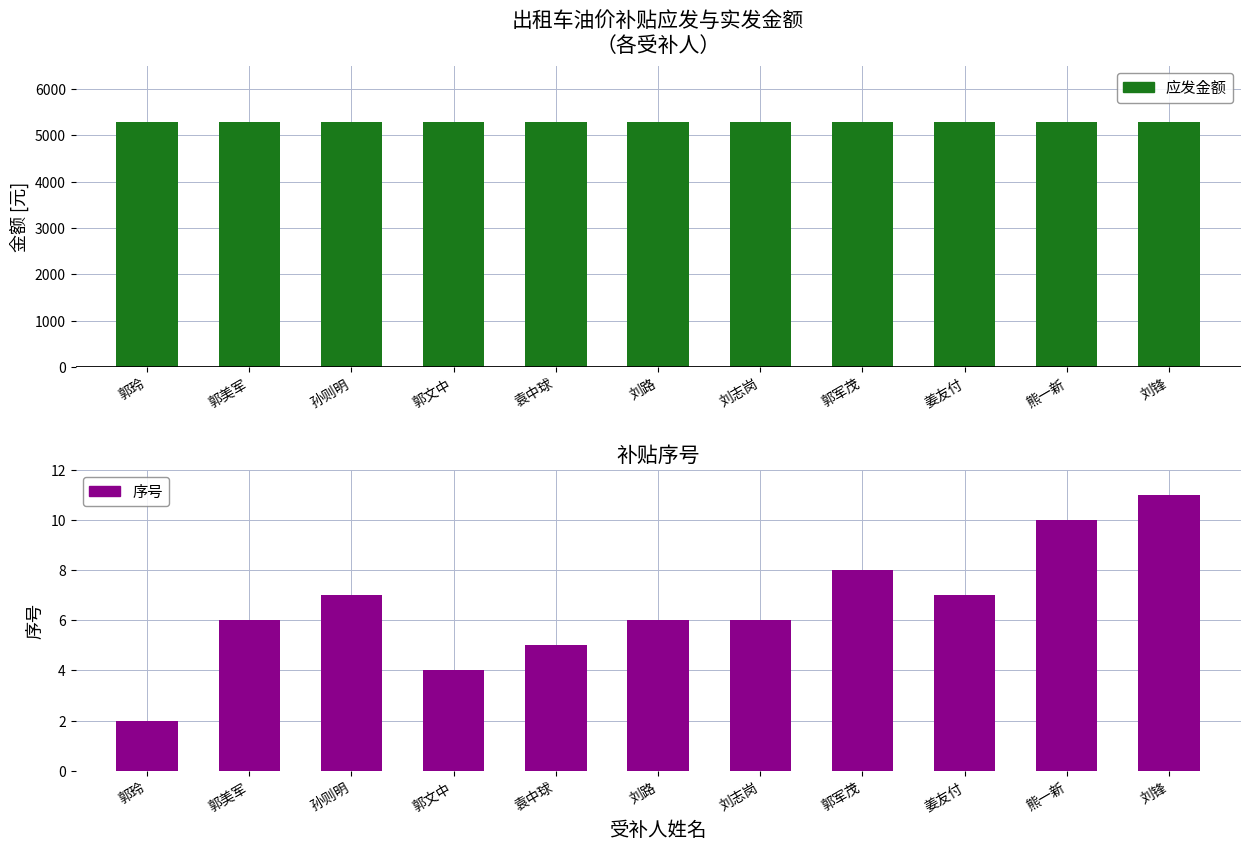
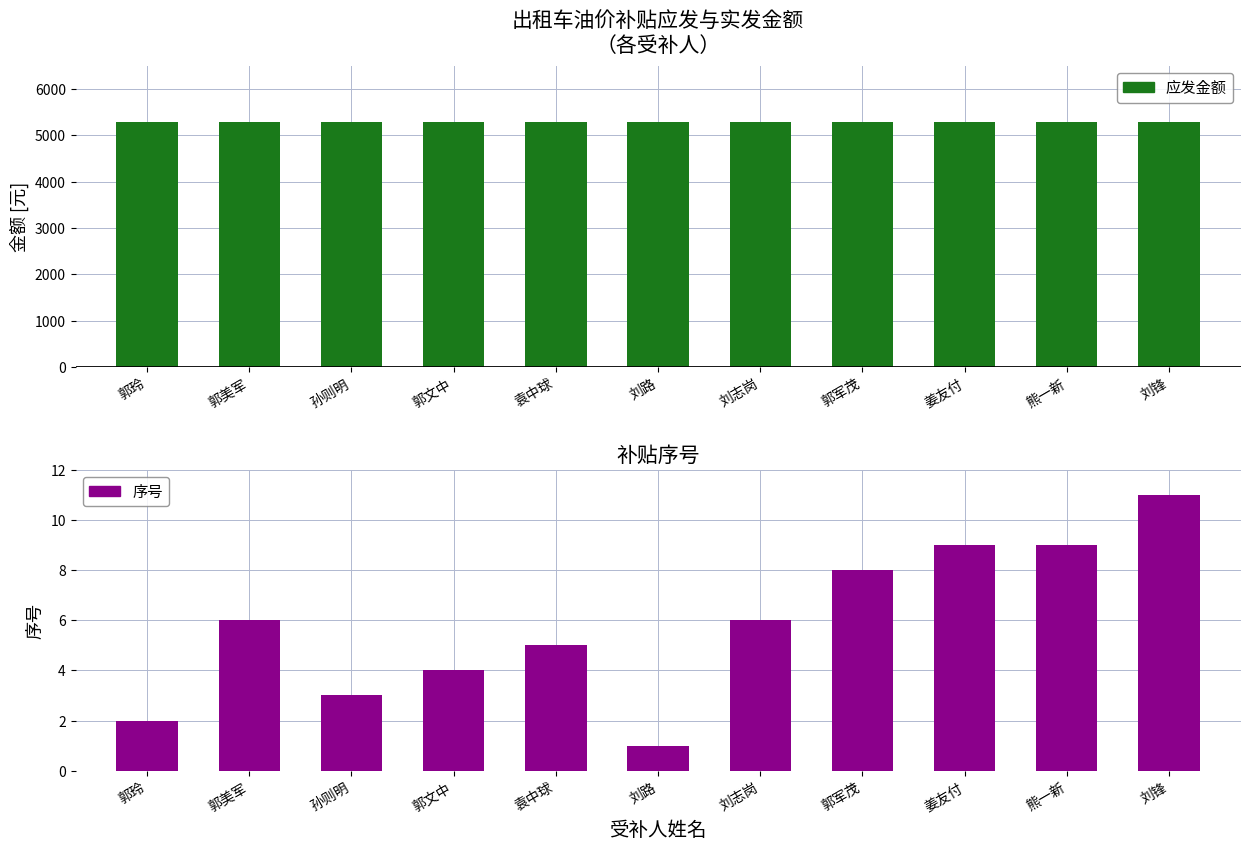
补贴序号, 孙则明: 7 -> 3
补贴序号, 刘路: 6 -> 1
补贴序号, 姜友付: 7 -> 9
补贴序号, 熊一新: 10 -> 9
